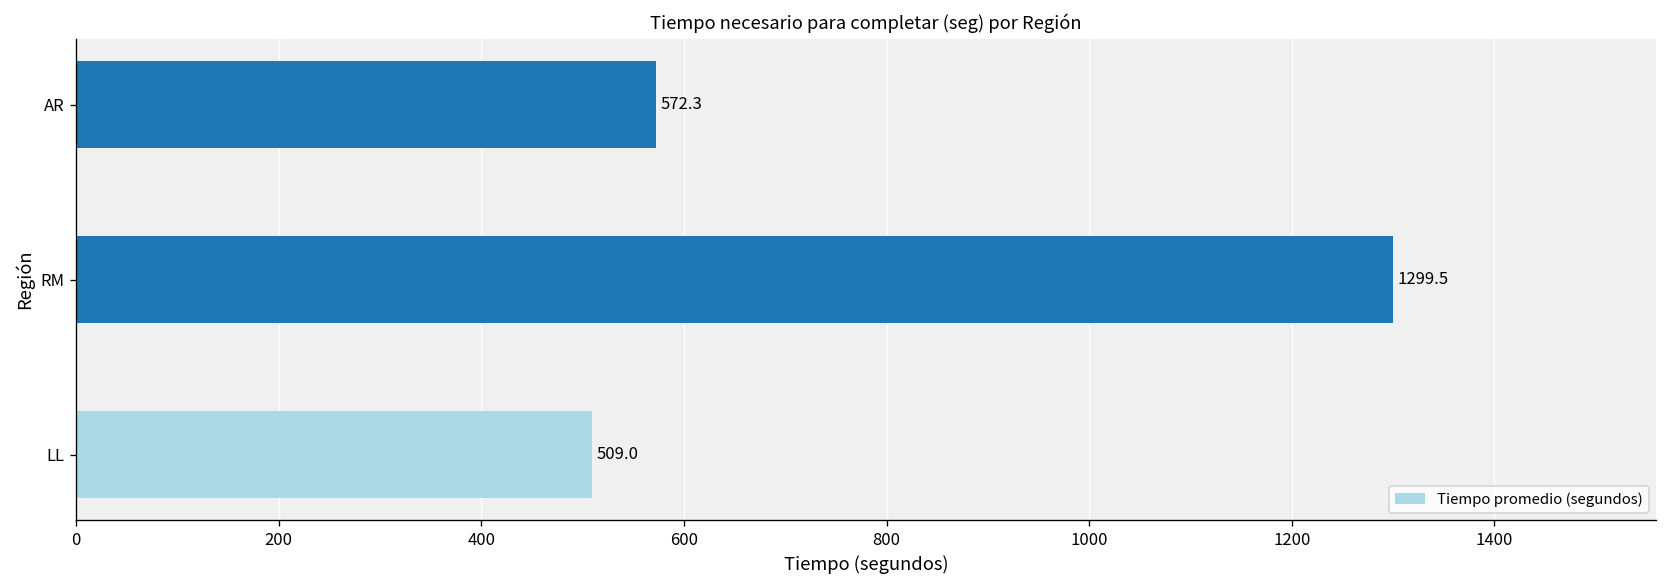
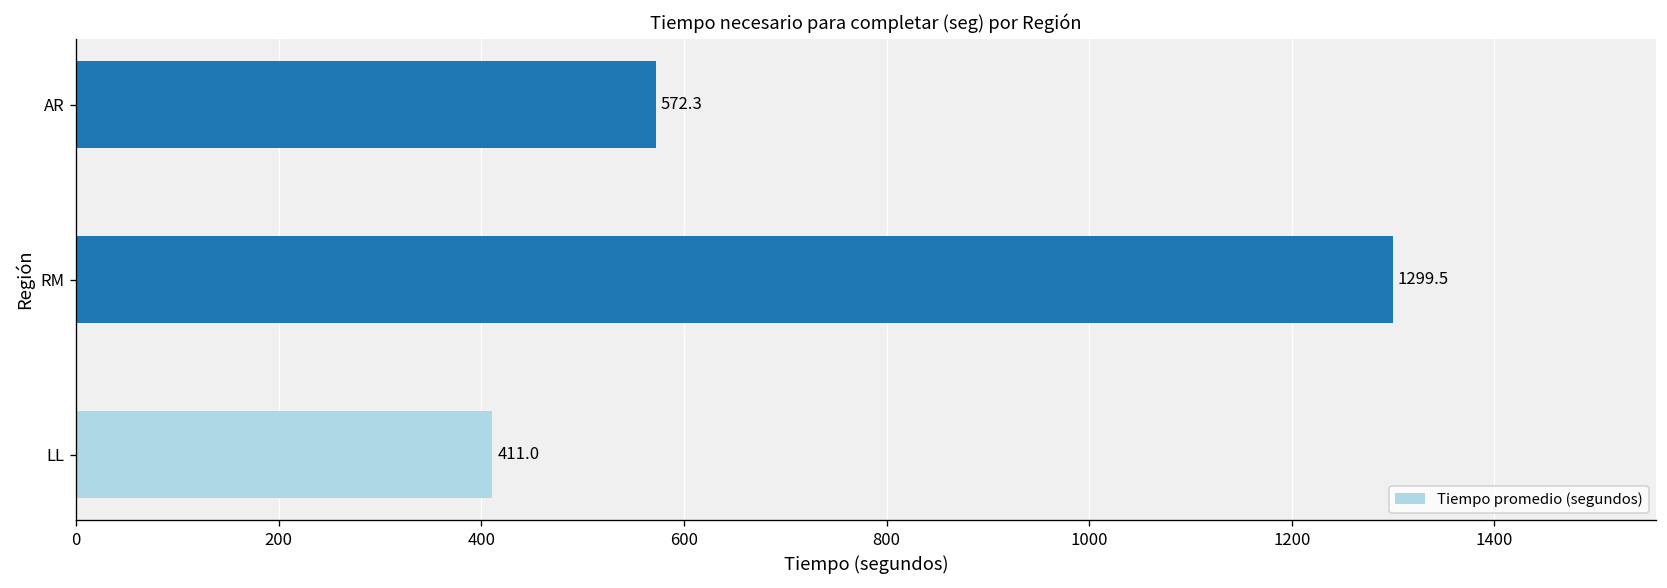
LL: 509.0 -> 411.0
